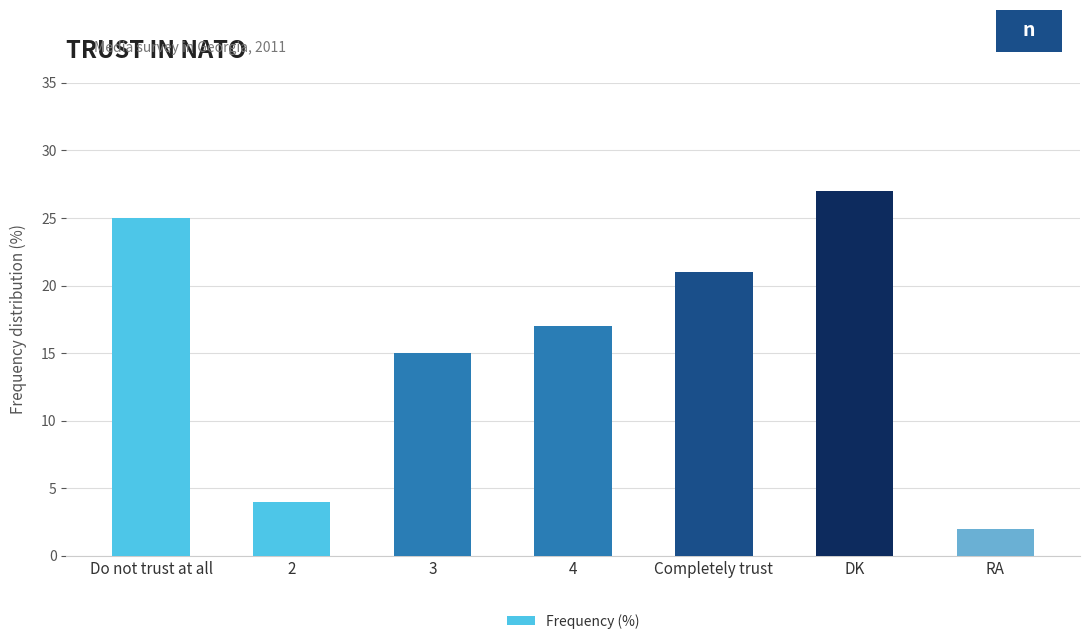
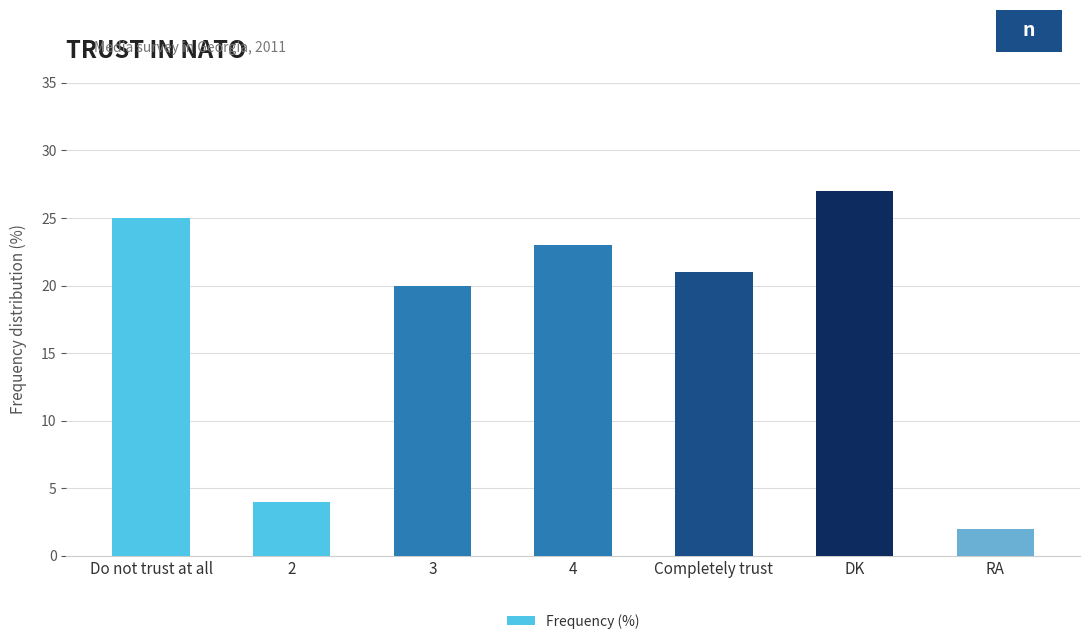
3: 15 -> 20
4: 17 -> 23
